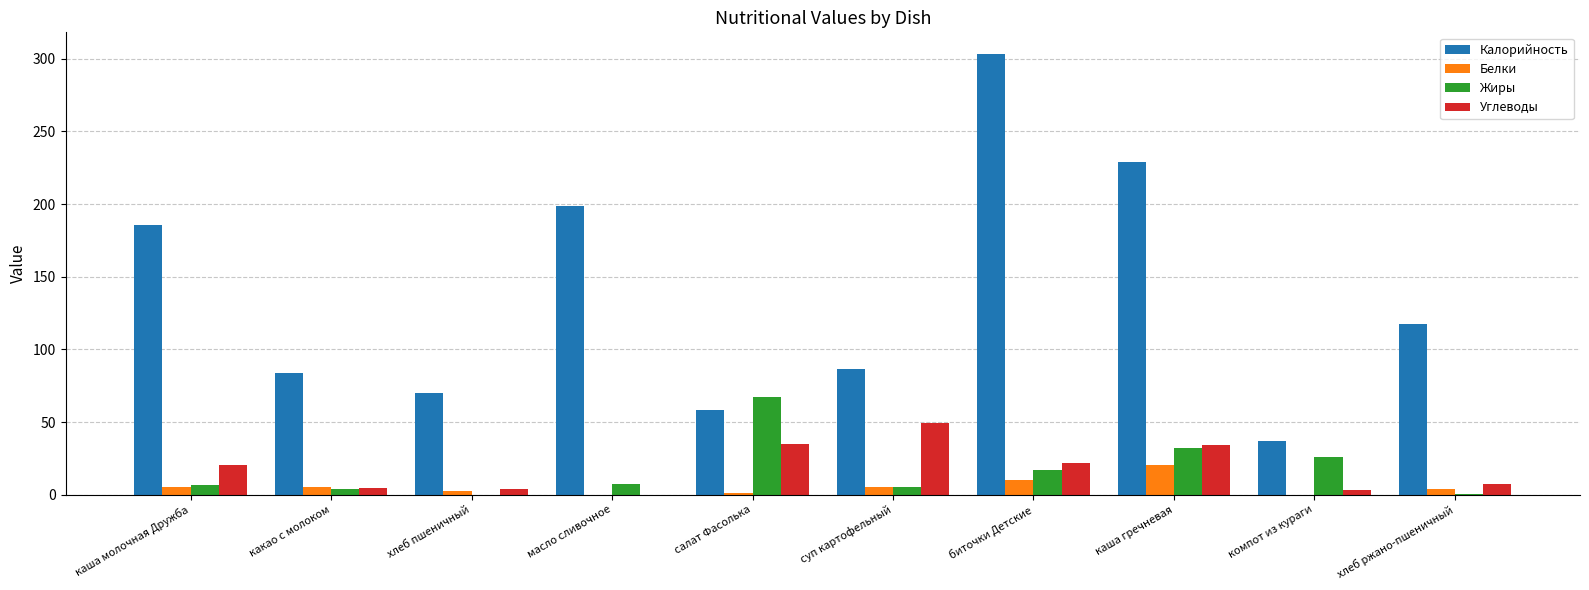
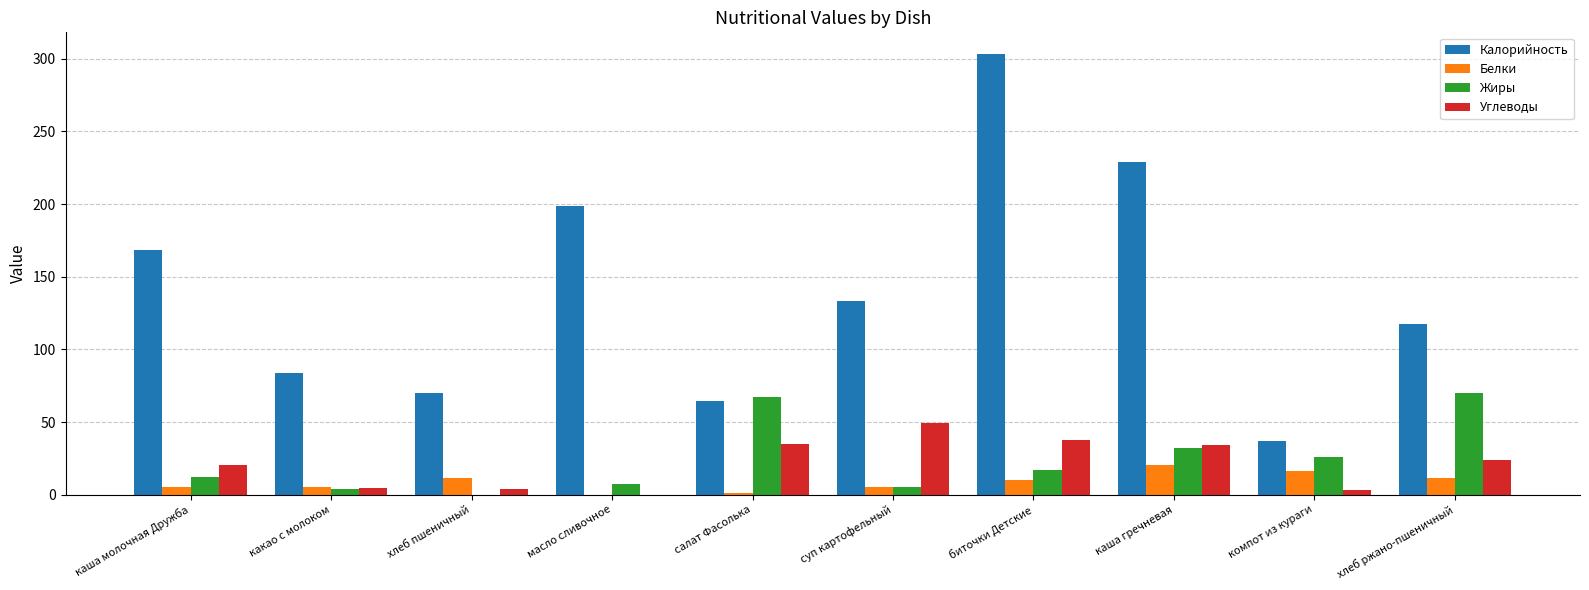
Калорийность, каша молочная Дружба: 186 -> 168
Жиры, каша молочная Дружба: 6 -> 12
Белки, хлеб пшеничный: 2 -> 12
Калорийность, салат Фасолька: 59 -> 64
Калорийность, суп картофельный: 86 -> 133
Углеводы, биточки Детские: 22 -> 38
Белки, компот из кураги: 0 -> 17
Белки, хлеб ржано-пшеничный: 4 -> 11
Жиры, хлеб ржано-пшеничный: 1 -> 70
Углеводы, хлеб ржано-пшеничный: 7 -> 24
